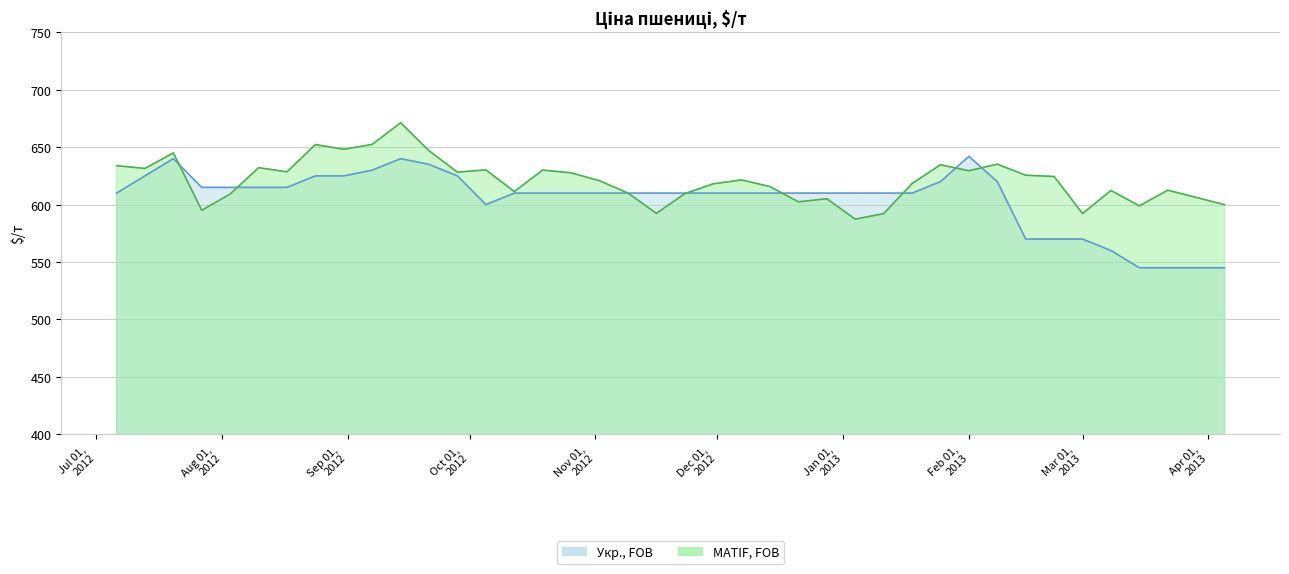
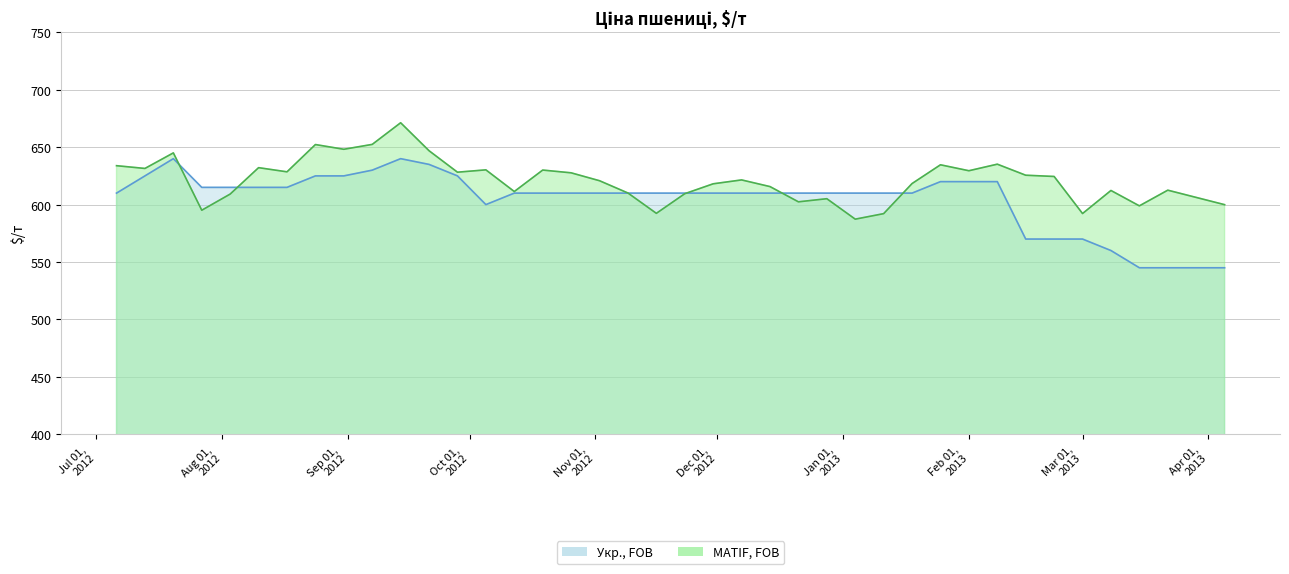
Укр., FOB, Feb 01, 2013: 642 -> 620
